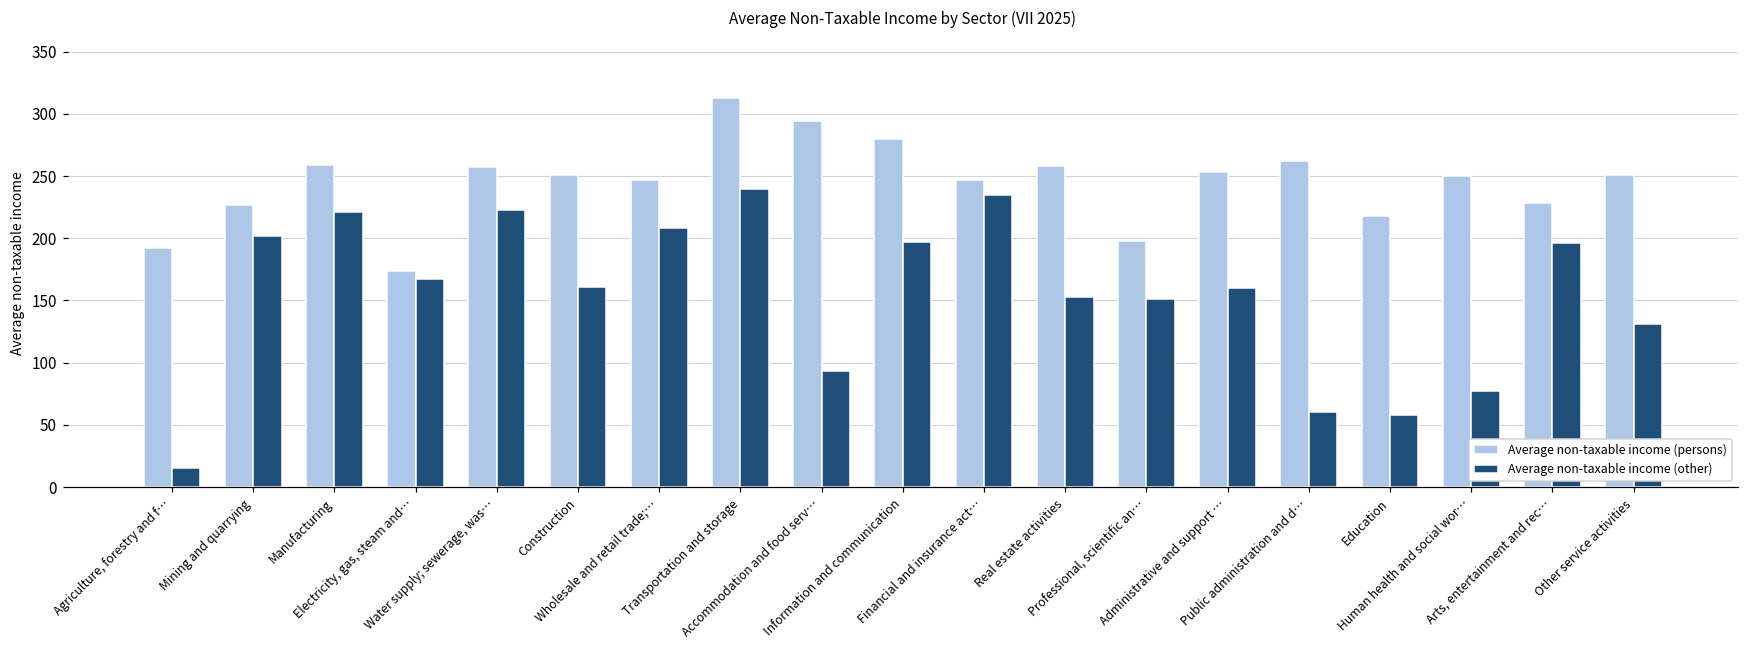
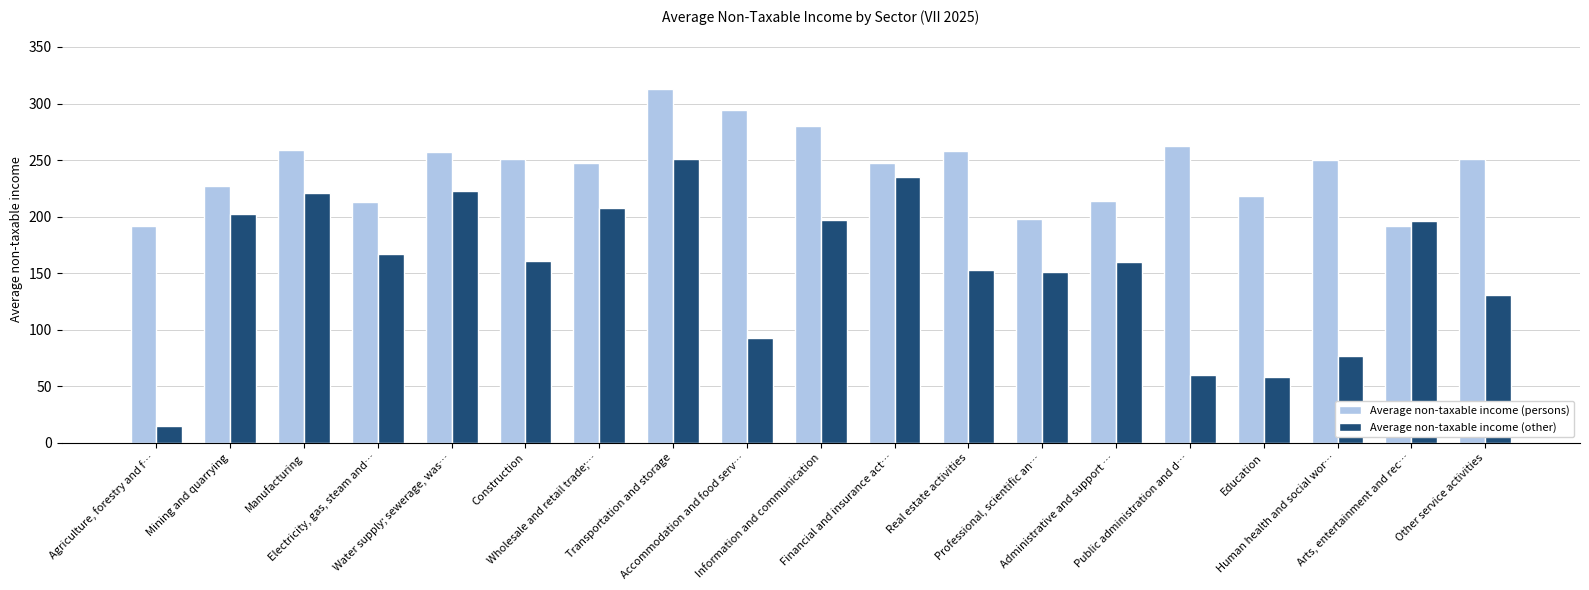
Average non-taxable income (persons), Electricity, gas, steam and…: 174 -> 213
Average non-taxable income (other), Transportation and storage: 240 -> 251
Average non-taxable income (persons), Administrative and support …: 253 -> 214
Average non-taxable income (persons), Arts, entertainment and rec…: 228 -> 192
